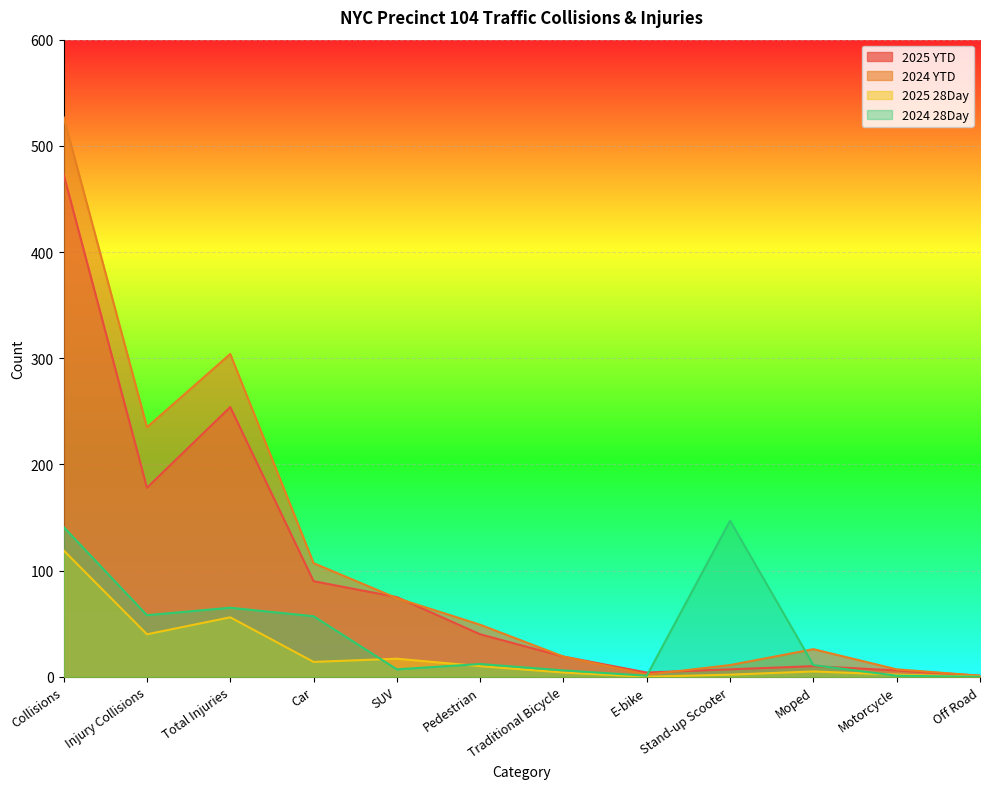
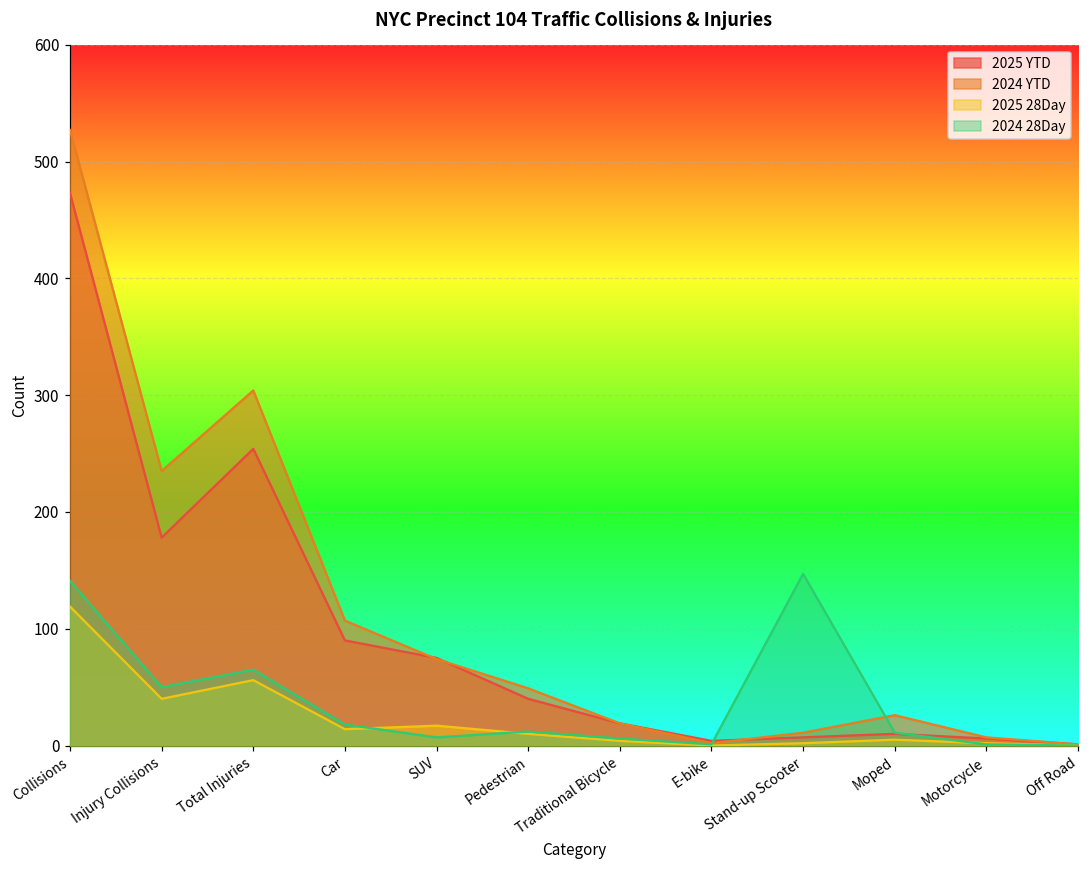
2024 28Day, Injury Collisions: 58 -> 50
2024 28Day, Car: 57 -> 18
